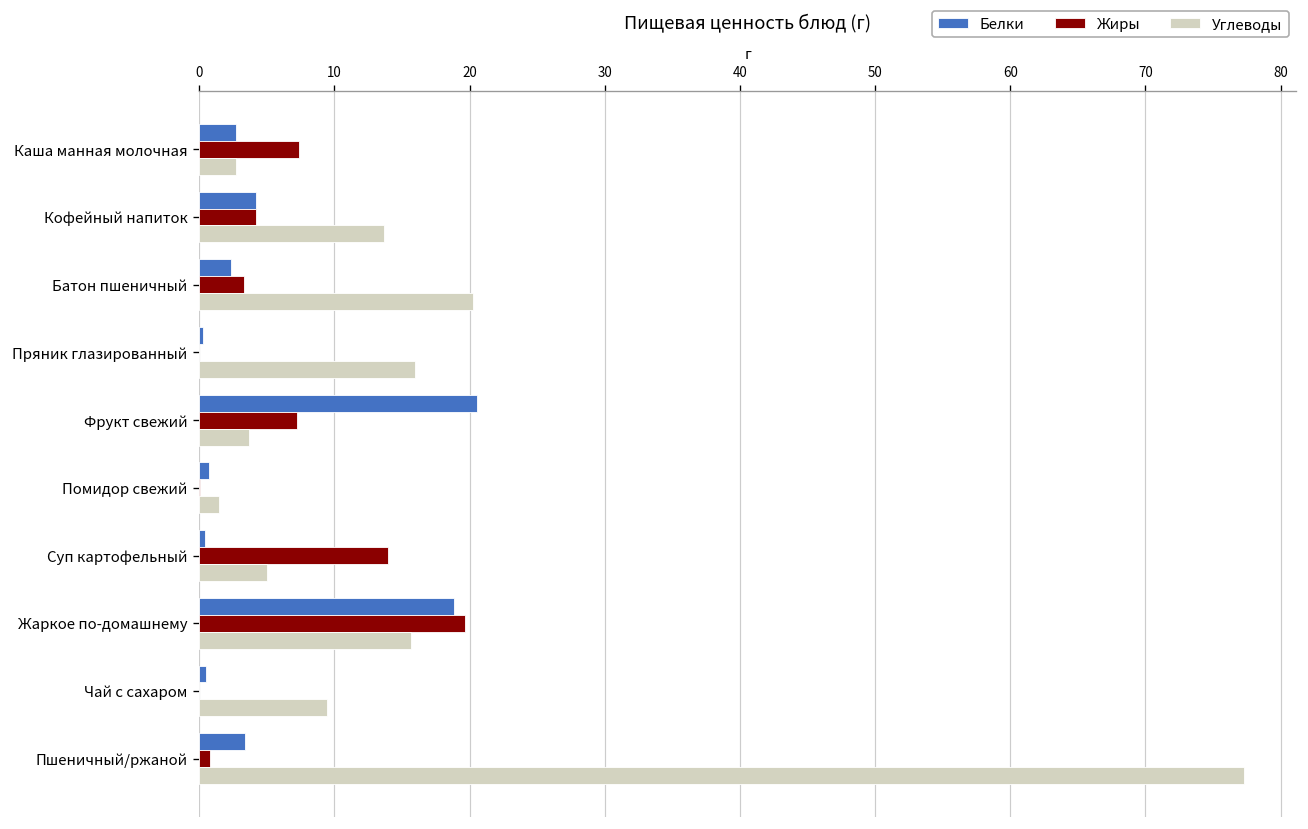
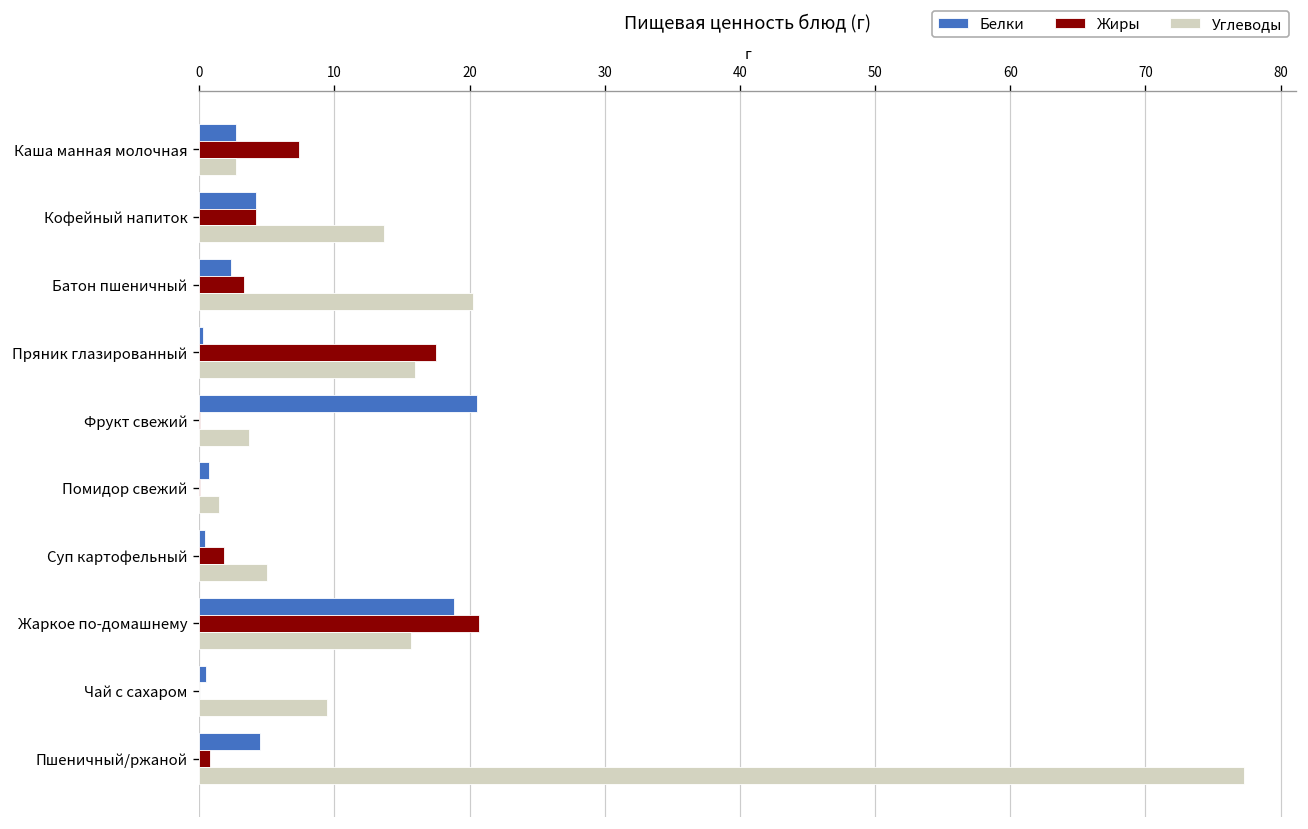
Жиры, Пряник глазированный: 0.0 -> 17.5
Жиры, Фрукт свежий: 7.2 -> 0.0
Жиры, Суп картофельный: 14.0 -> 1.9
Жиры, Жаркое по-домашнему: 19.7 -> 20.7
Белки, Пшеничный/ржаной: 3.4 -> 4.5
